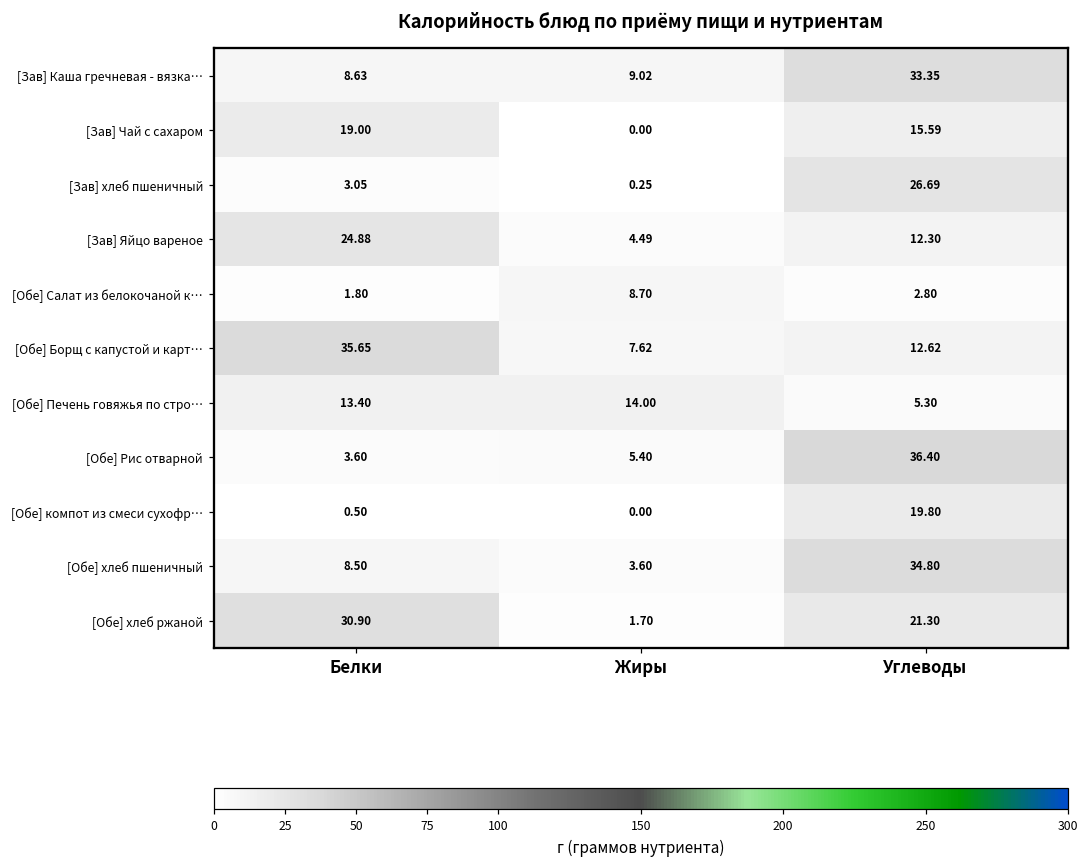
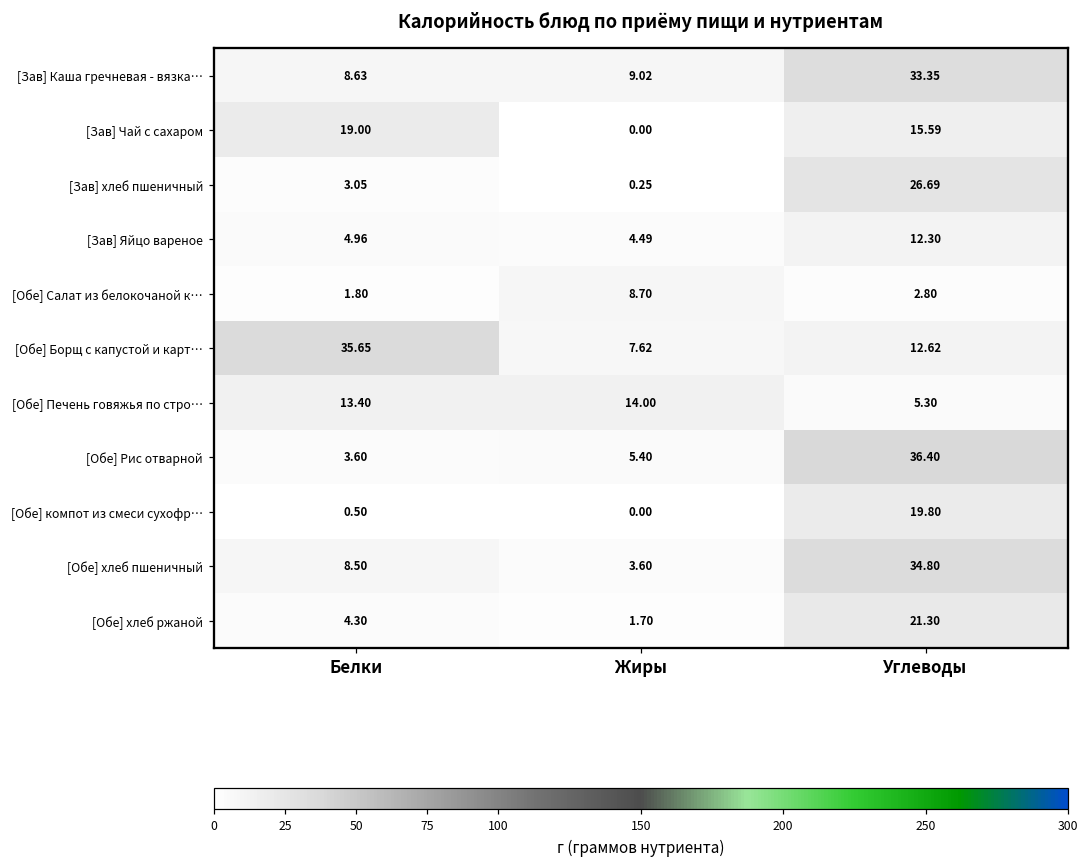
[Зав] Яйцо вареное, Белки: 24.88 -> 4.96
[Обе] хлеб ржаной, Белки: 30.90 -> 4.30
